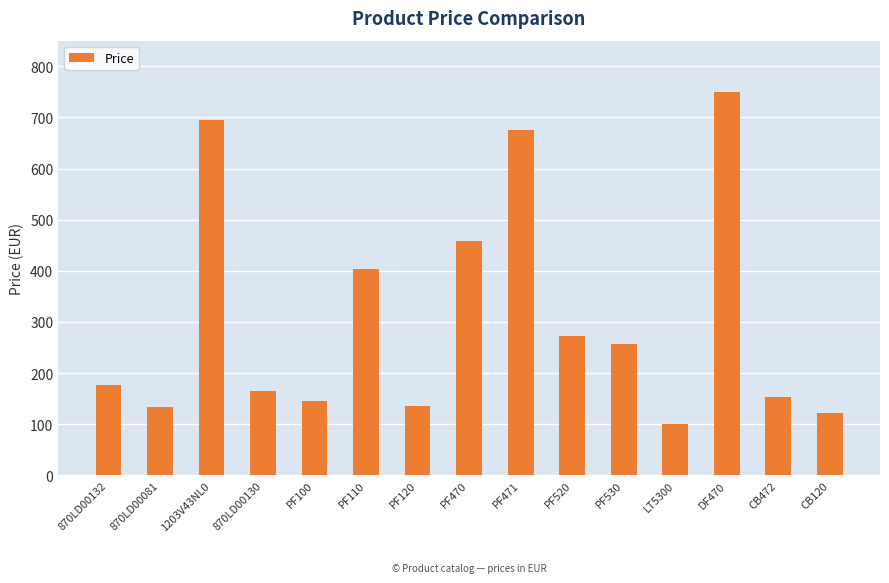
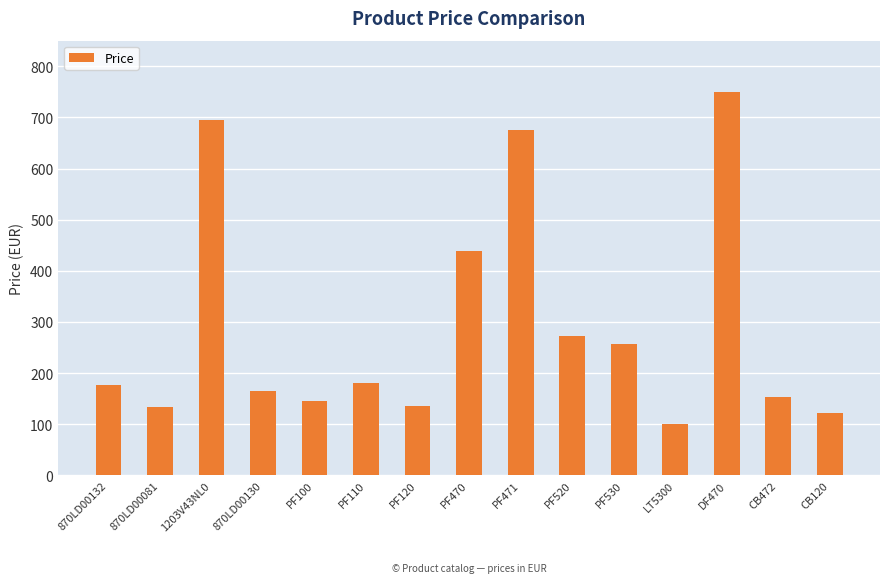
PF110: 400 -> 180
PF470: 460 -> 440
